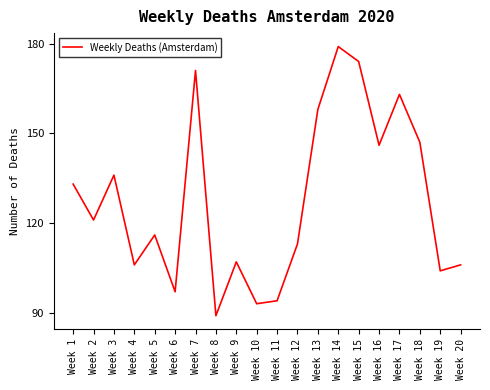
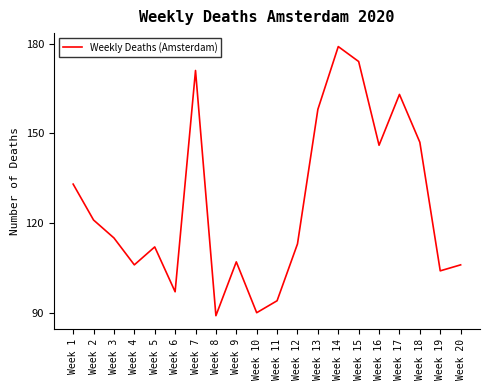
Week 3: 136 -> 115
Week 5: 116 -> 112
Week 10: 93 -> 90
